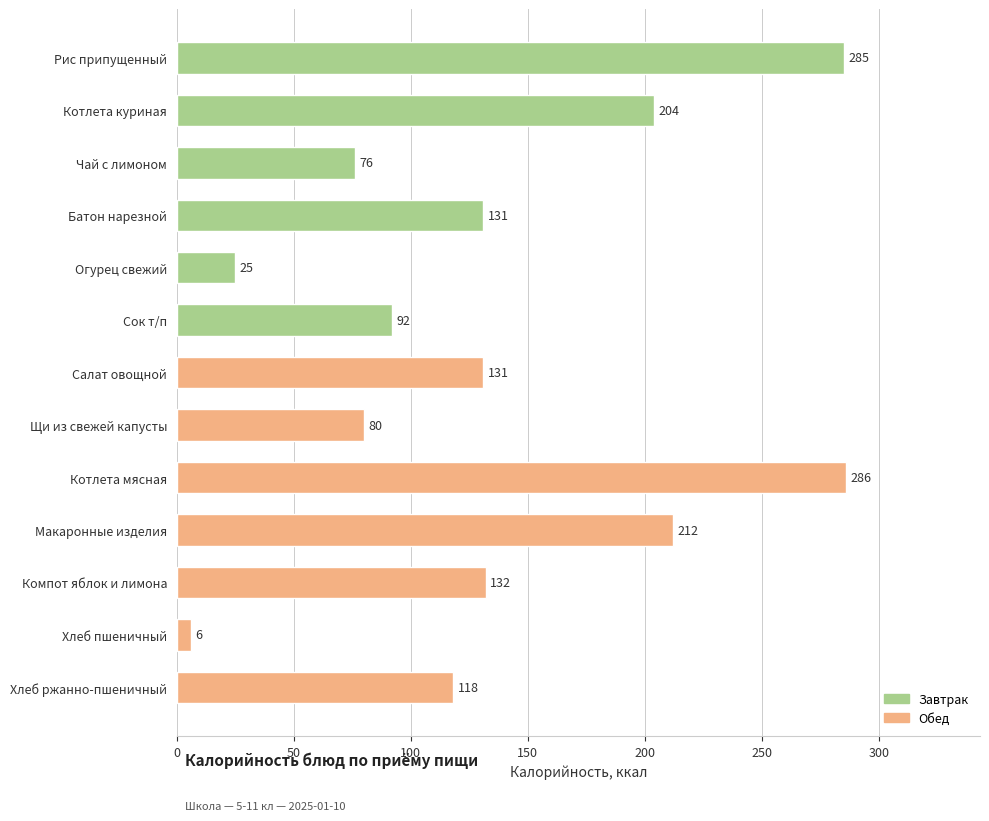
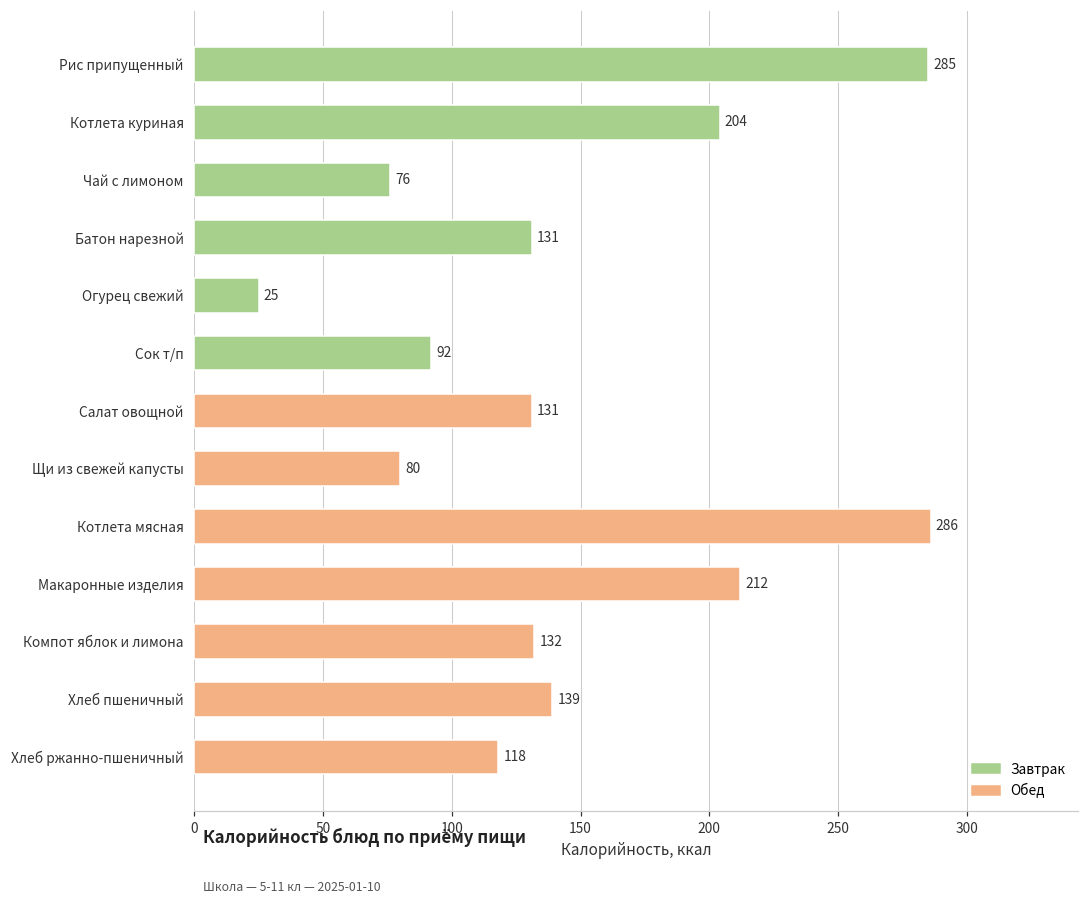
Хлеб пшеничный: 6 -> 139
